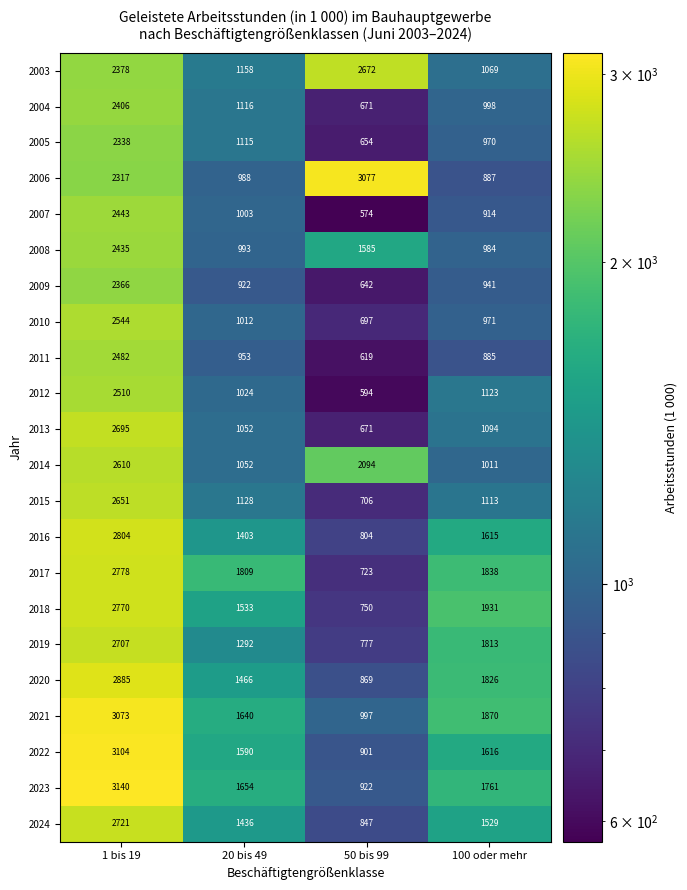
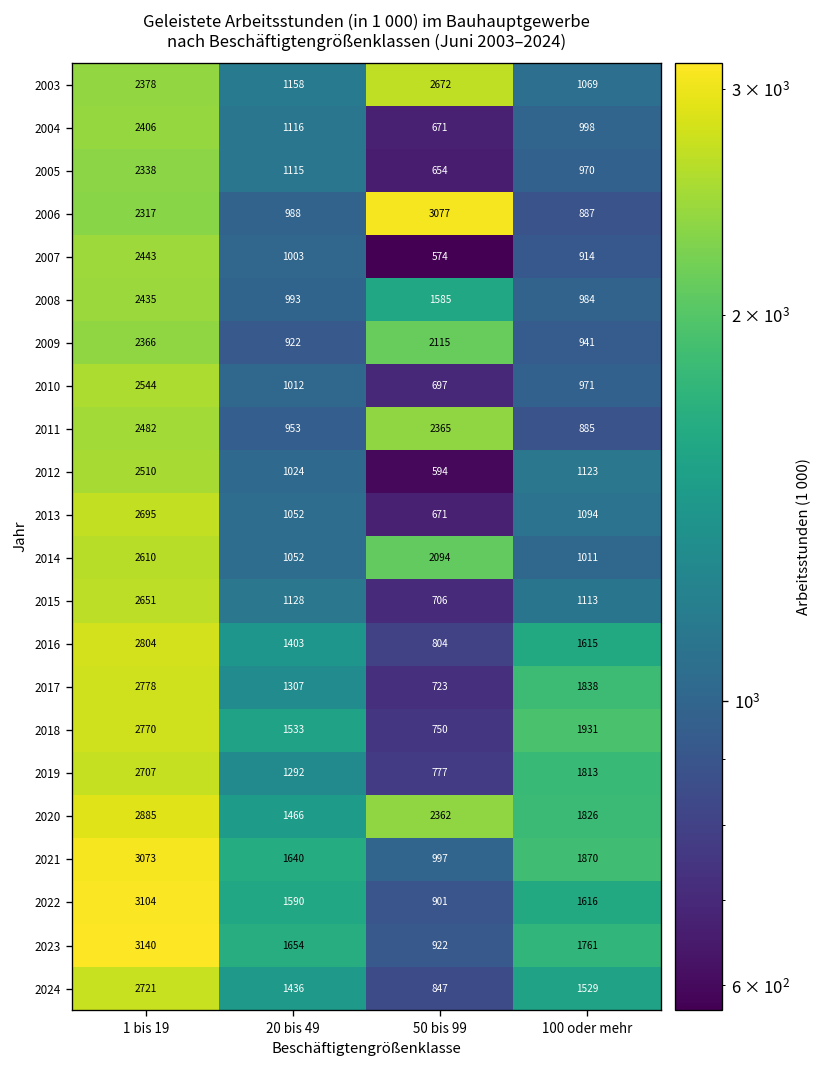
2009, 50 bis 99: 642 -> 2115
2011, 50 bis 99: 619 -> 2365
2017, 20 bis 49: 1809 -> 1307
2020, 50 bis 99: 869 -> 2362
